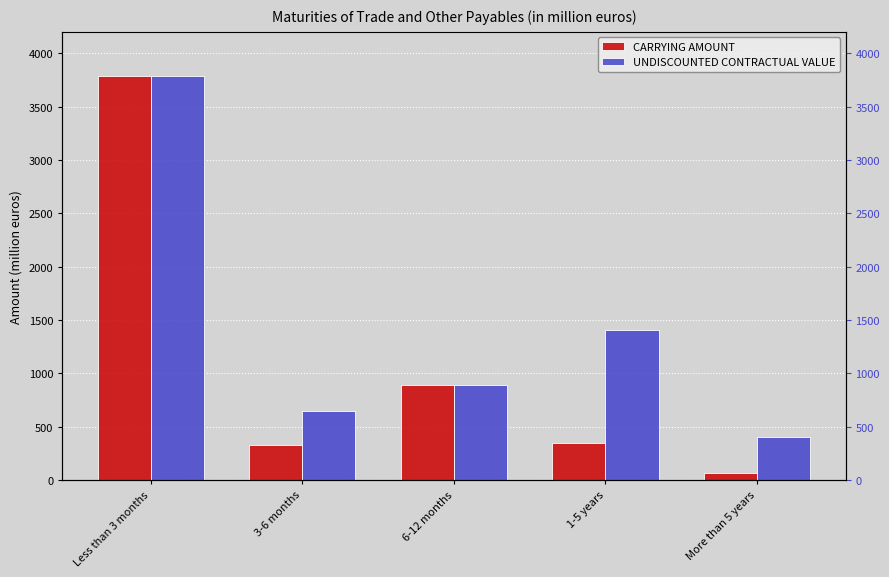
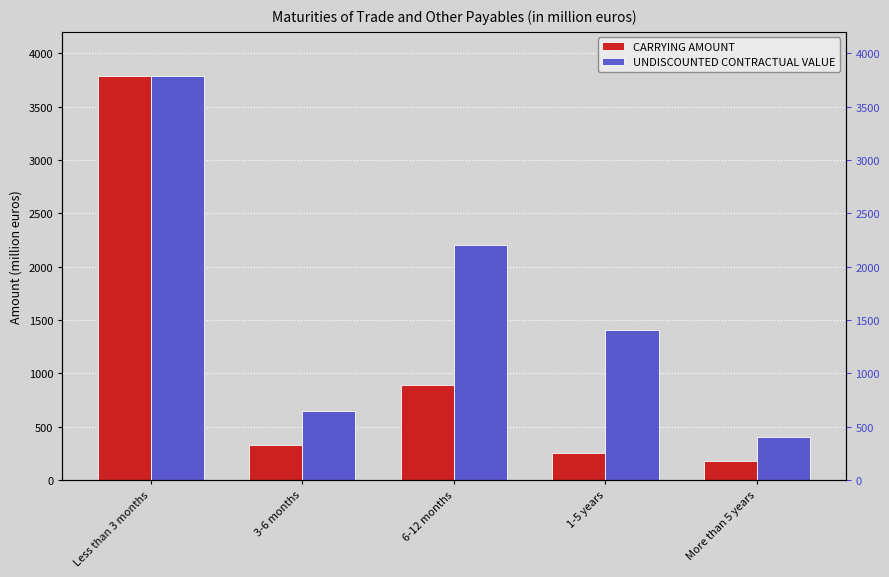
UNDISCOUNTED CONTRACTUAL VALUE, 6-12 months: 890 -> 2200
CARRYING AMOUNT, 1-5 years: 350 -> 250
CARRYING AMOUNT, More than 5 years: 60 -> 170
